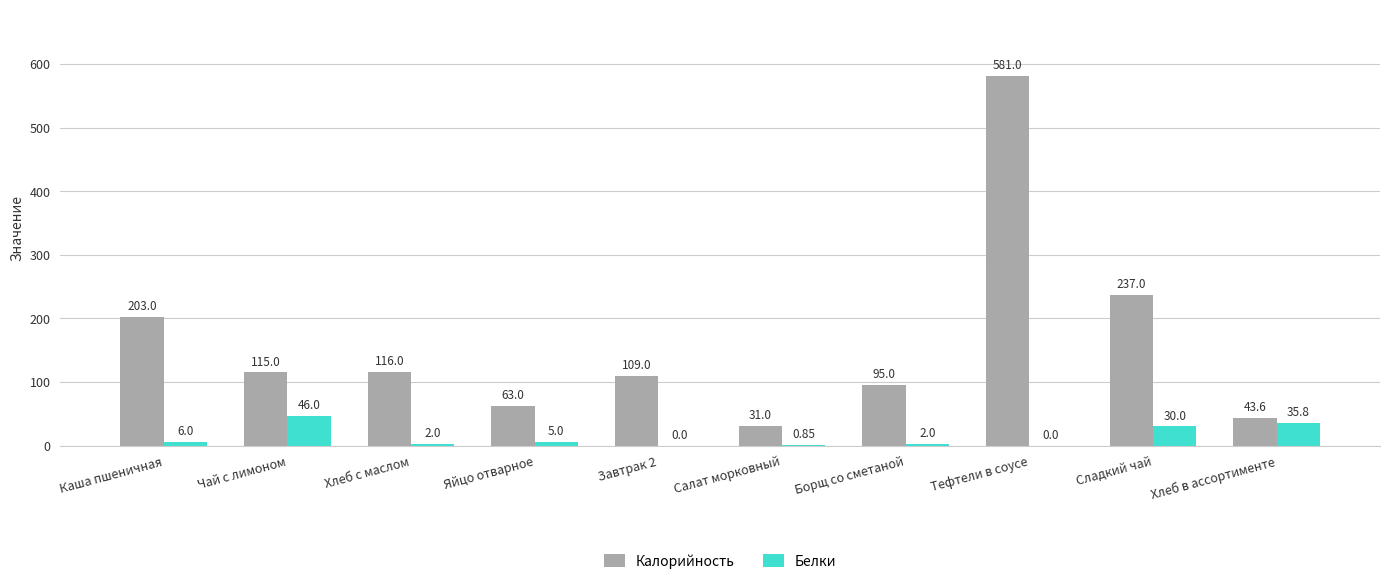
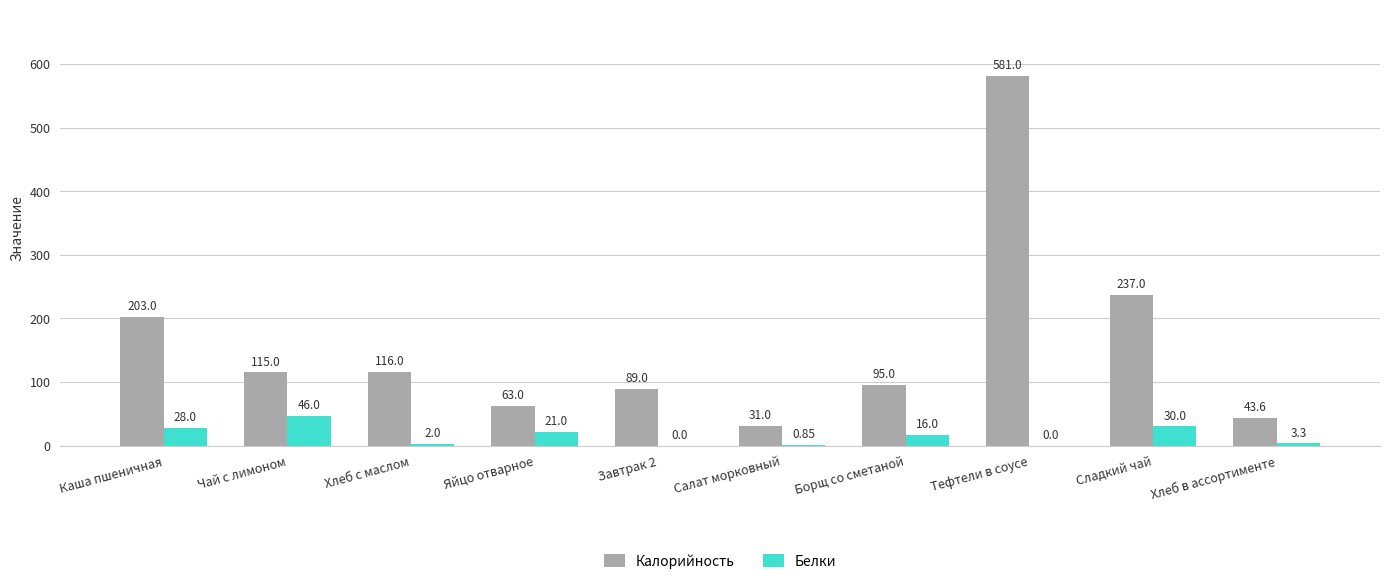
Белки, Каша пшеничная: 6.0 -> 28.0
Белки, Яйцо отварное: 5.0 -> 21.0
Калорийность, Завтрак 2: 109.0 -> 89.0
Белки, Борщ со сметаной: 2.0 -> 16.0
Белки, Хлеб в ассортименте: 35.8 -> 3.3
